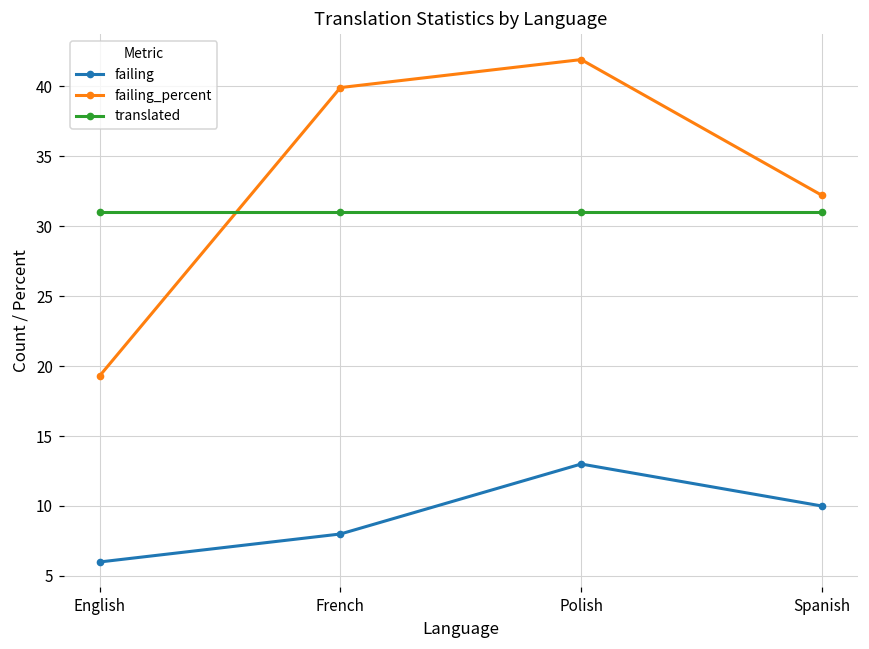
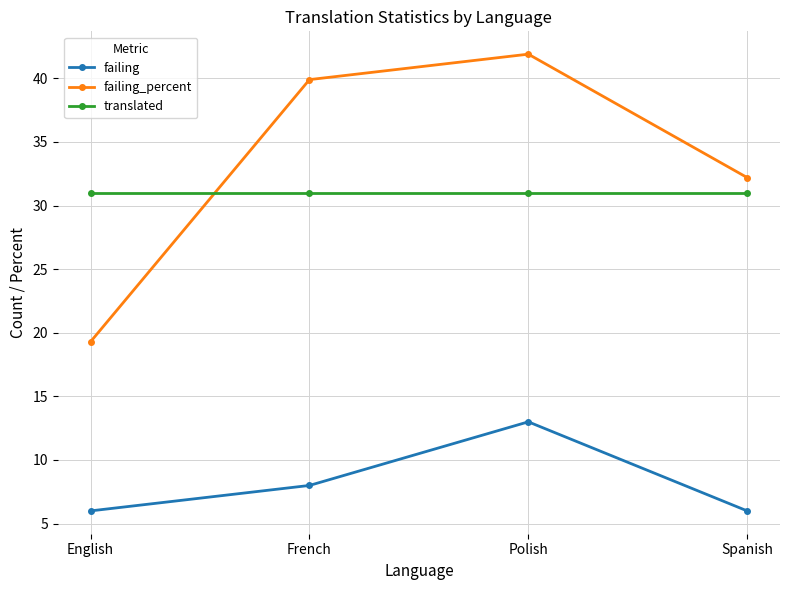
failing, Spanish: 10 -> 6
